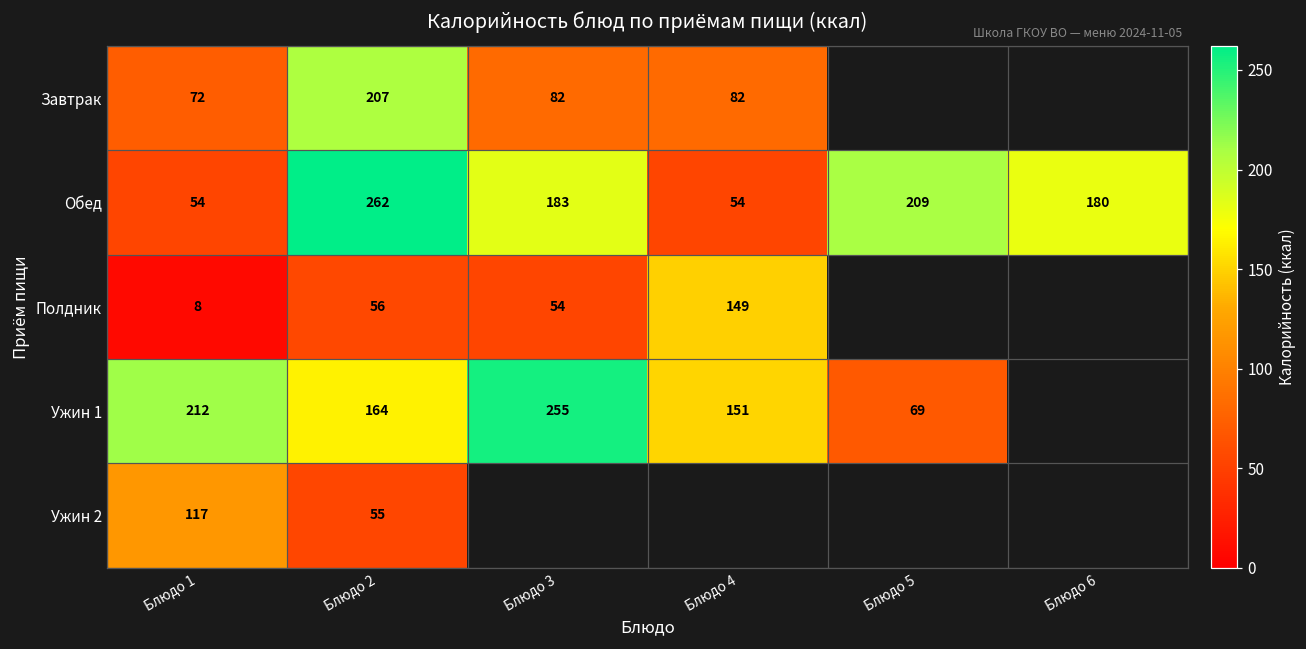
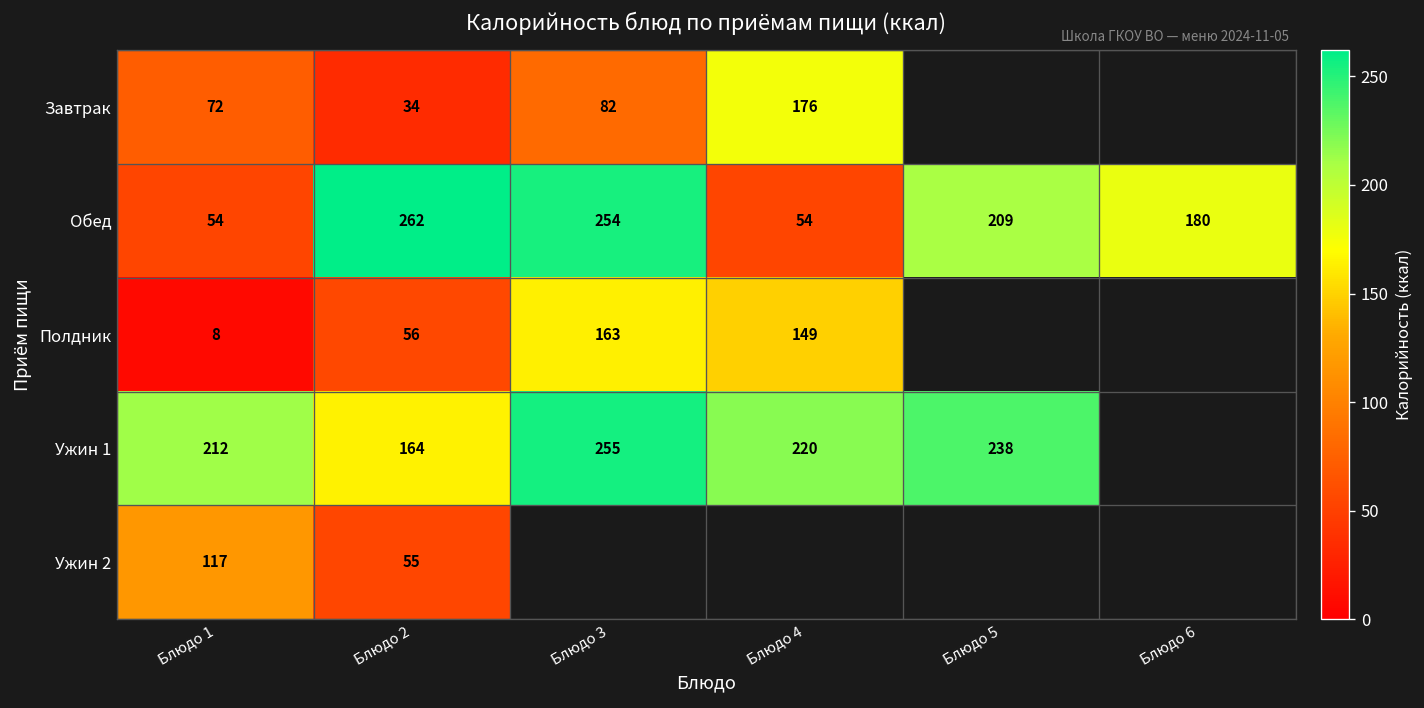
Завтрак, Блюдо 2: 207 -> 34
Завтрак, Блюдо 4: 82 -> 176
Обед, Блюдо 3: 183 -> 254
Полдник, Блюдо 3: 54 -> 163
Ужин 1, Блюдо 4: 151 -> 220
Ужин 1, Блюдо 5: 69 -> 238
